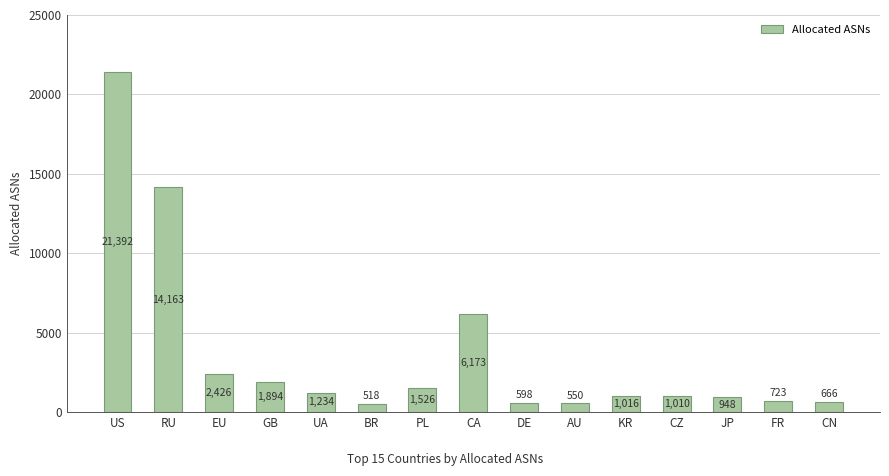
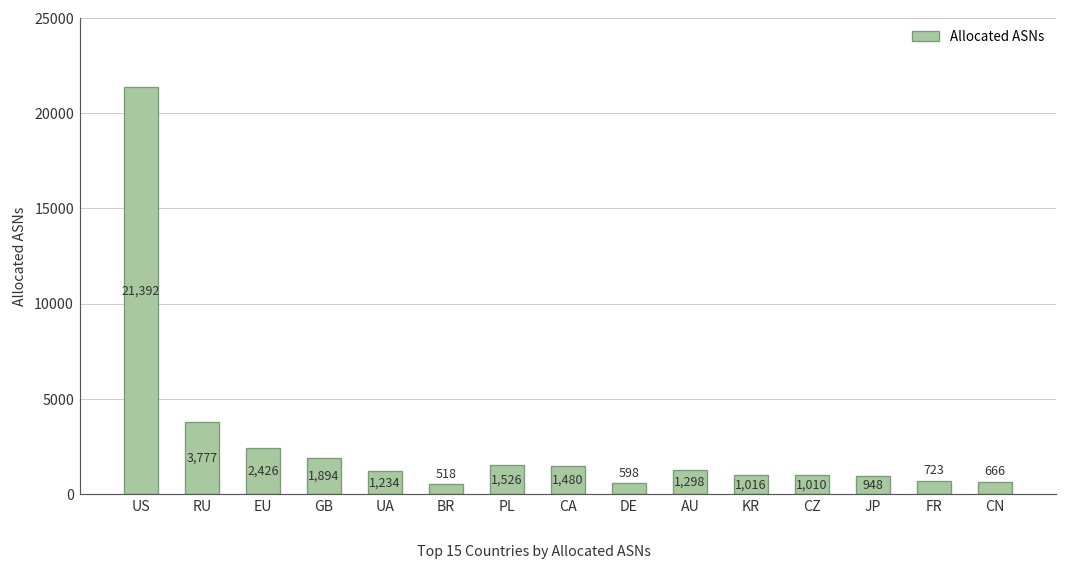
RU: 14,163 -> 3,777
CA: 6,173 -> 1,480
AU: 550 -> 1,298
